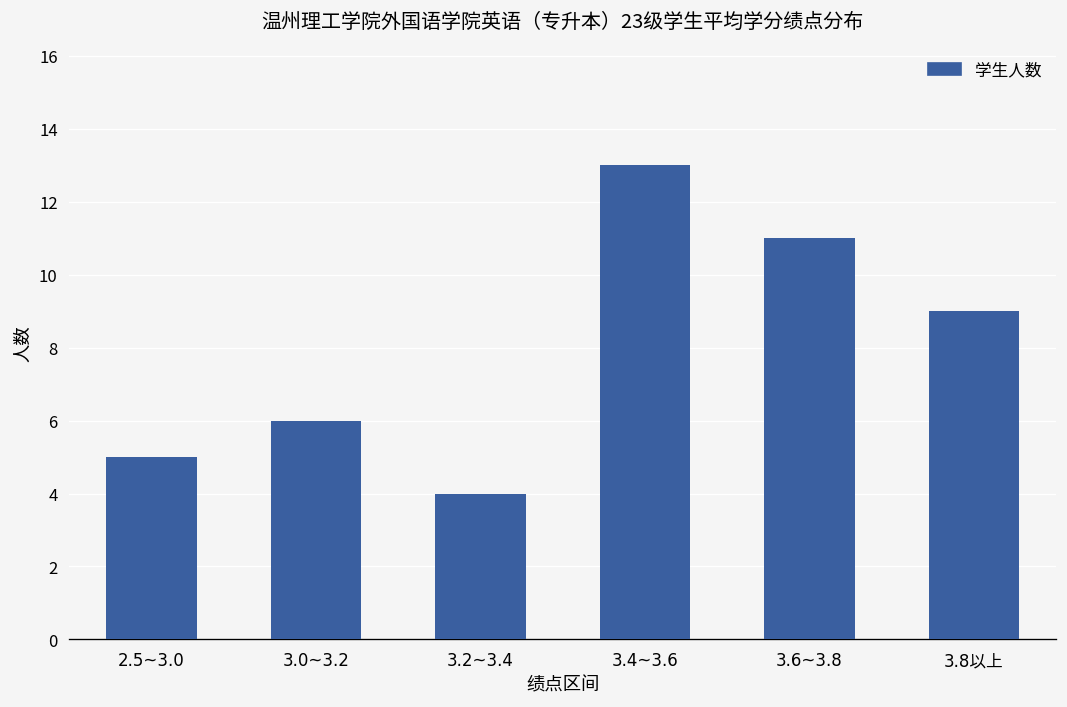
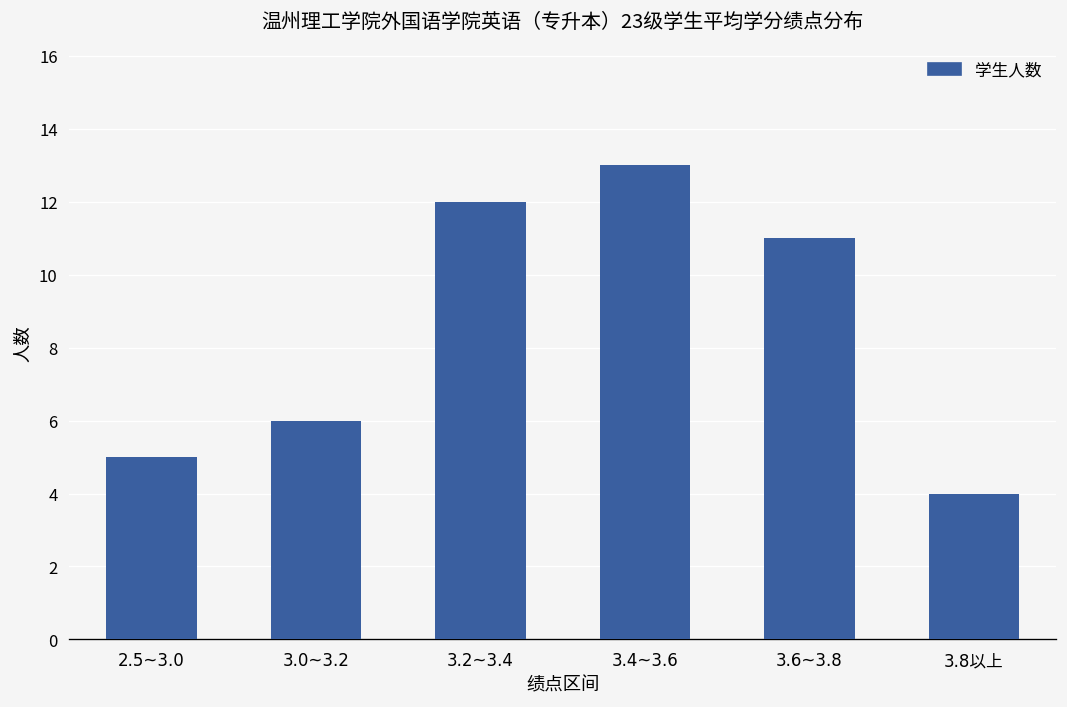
3.2~3.4: 4 -> 12
3.8以上: 9 -> 4
